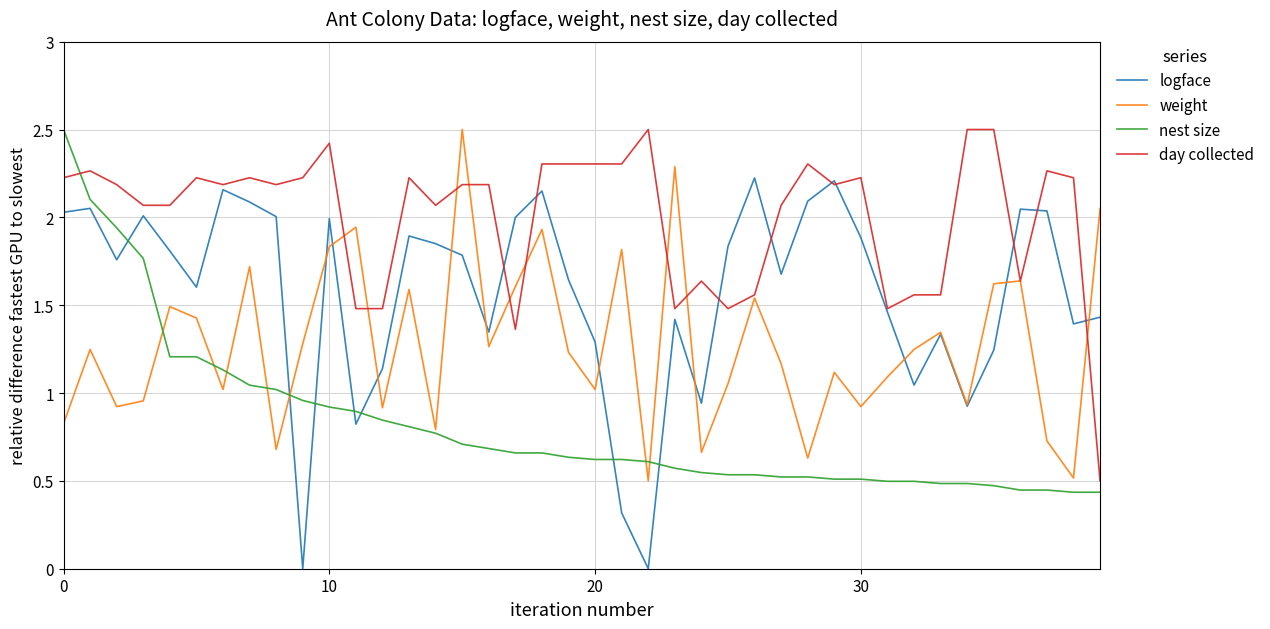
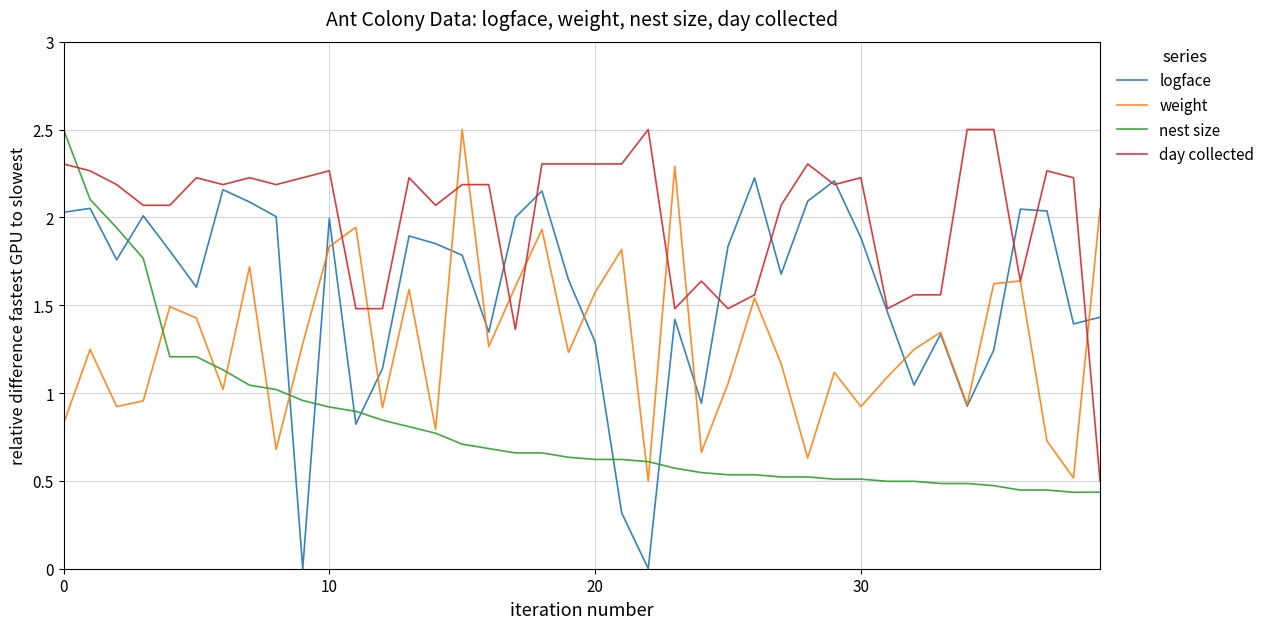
day collected, 0: 2.23 -> 2.30
day collected, 10: 2.42 -> 2.26
weight, 20: 1.02 -> 1.57
